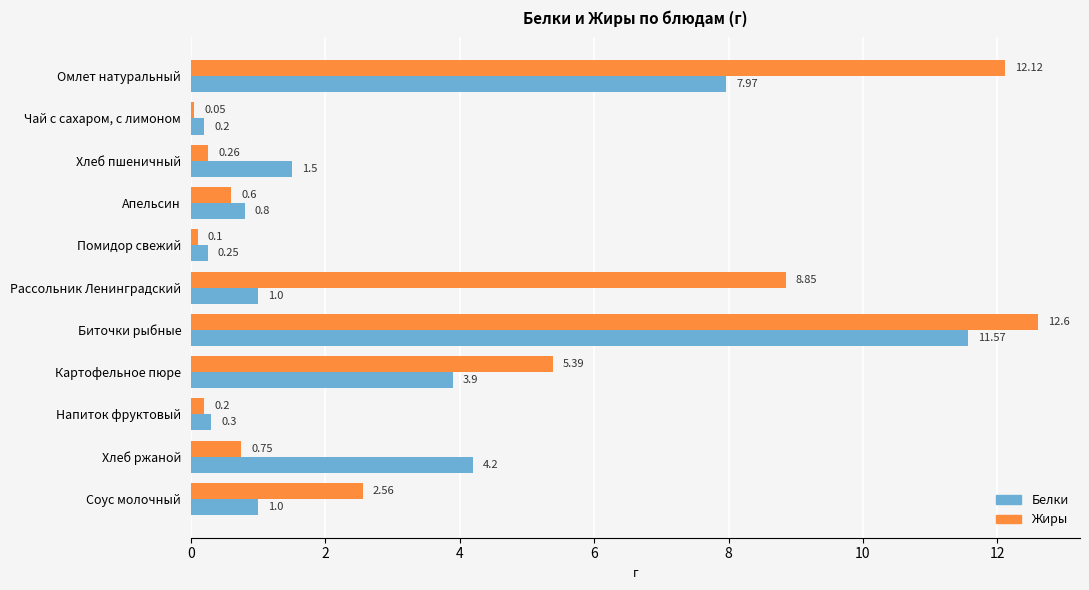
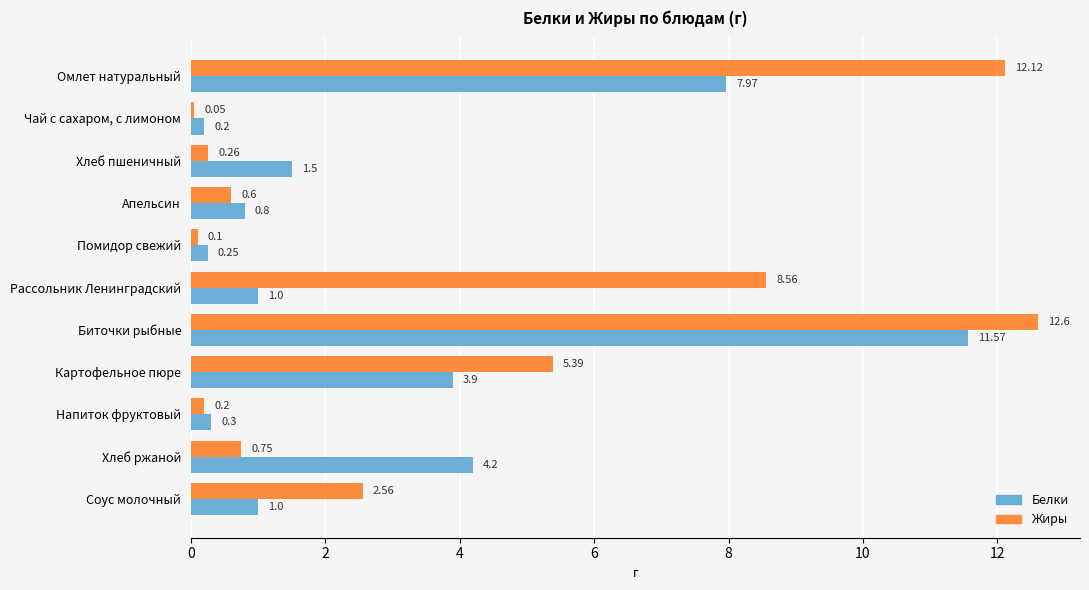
Жиры, Рассольник Ленинградский: 8.85 -> 8.56
